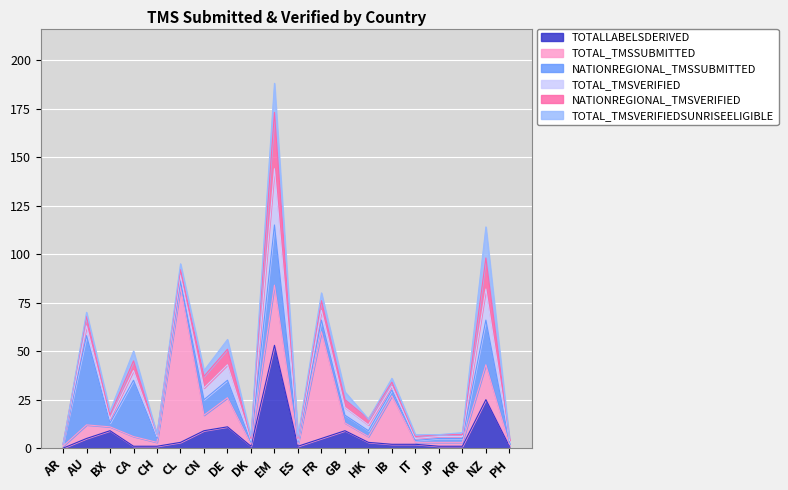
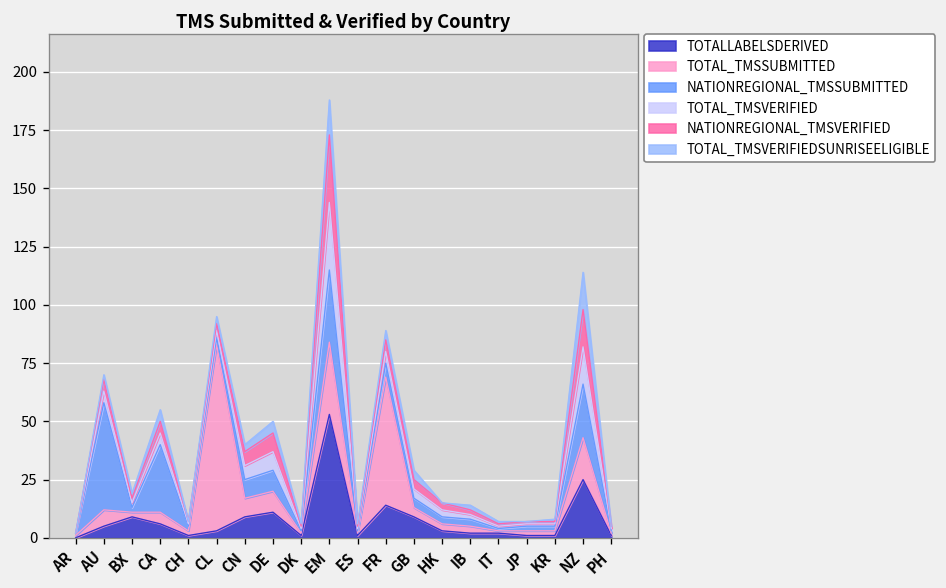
TOTALLABELSDERIVED, CA: 1 -> 6
TOTAL_TMSSUBMITTED, DE: 15 -> 9
TOTALLABELSDERIVED, FR: 5 -> 14
TOTAL_TMSSUBMITTED, IB: 25 -> 3
